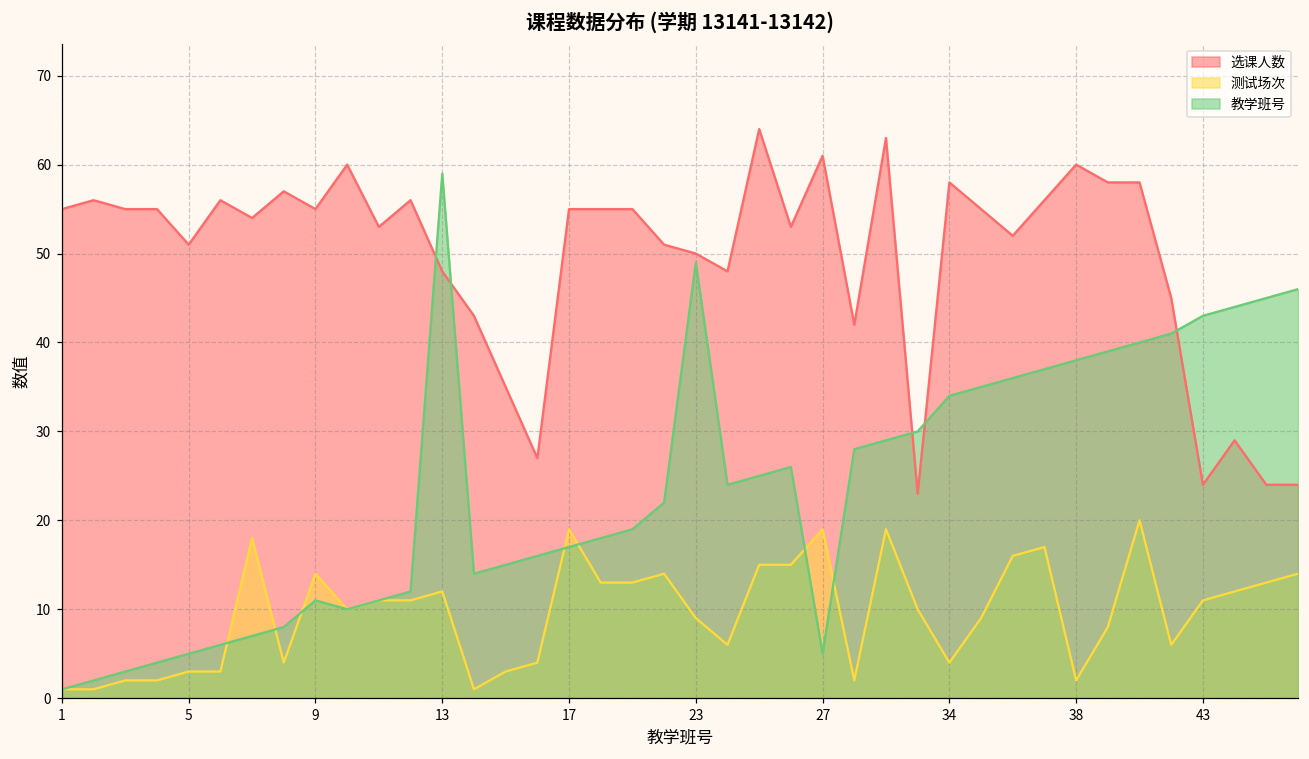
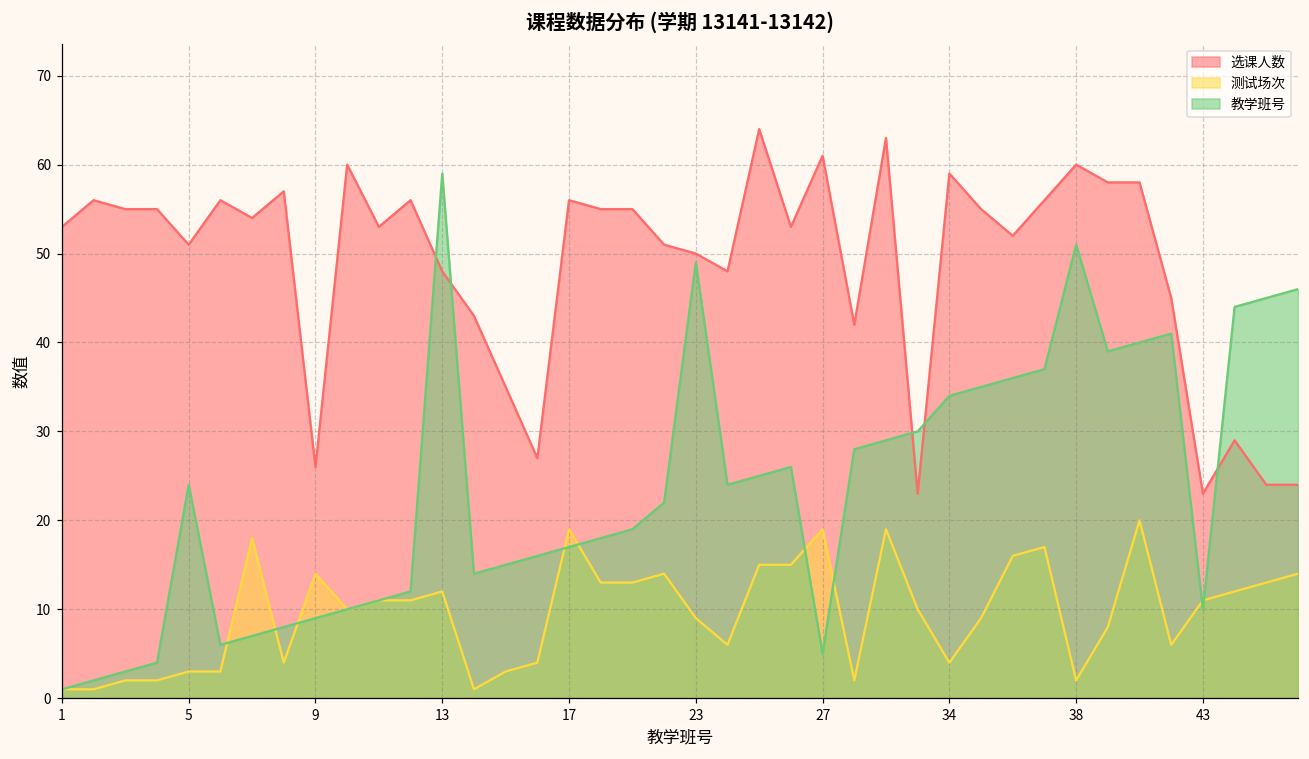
选课人数, 1: 55 -> 53
教学班号, 5: 5 -> 24
选课人数, 9: 55 -> 26
教学班号, 9: 11 -> 9
选课人数, 17: 55 -> 56
选课人数, 34: 58 -> 59
教学班号, 38: 38 -> 51
选课人数, 43: 24 -> 23
教学班号, 43: 43 -> 10
